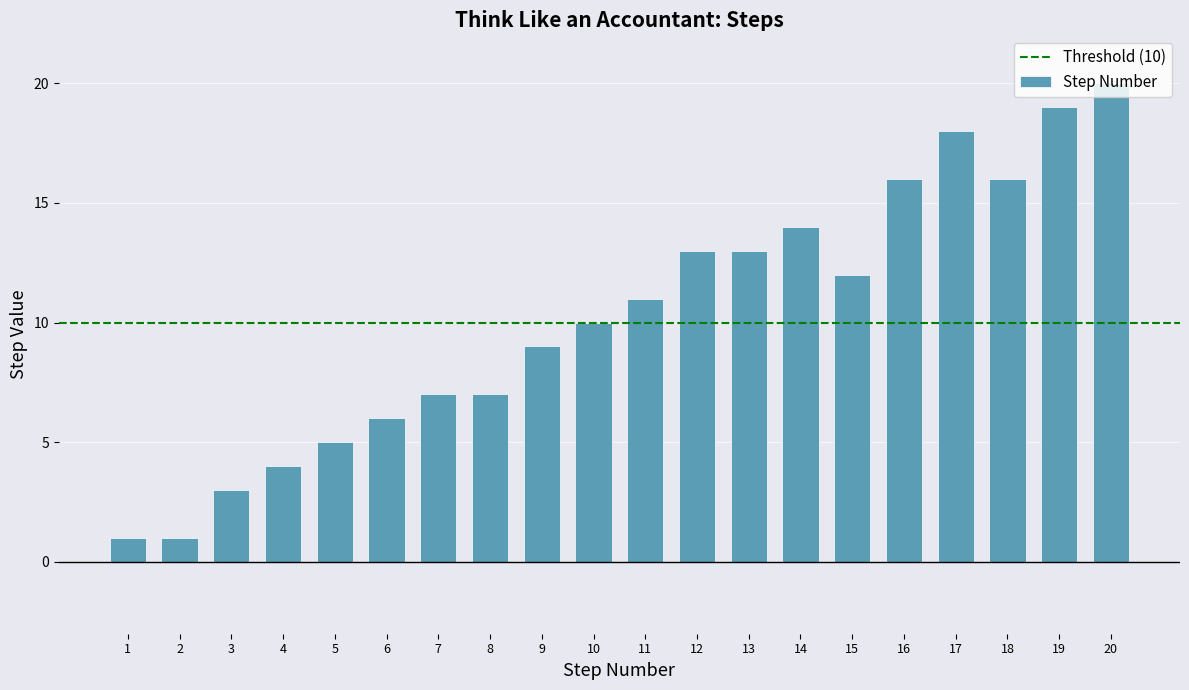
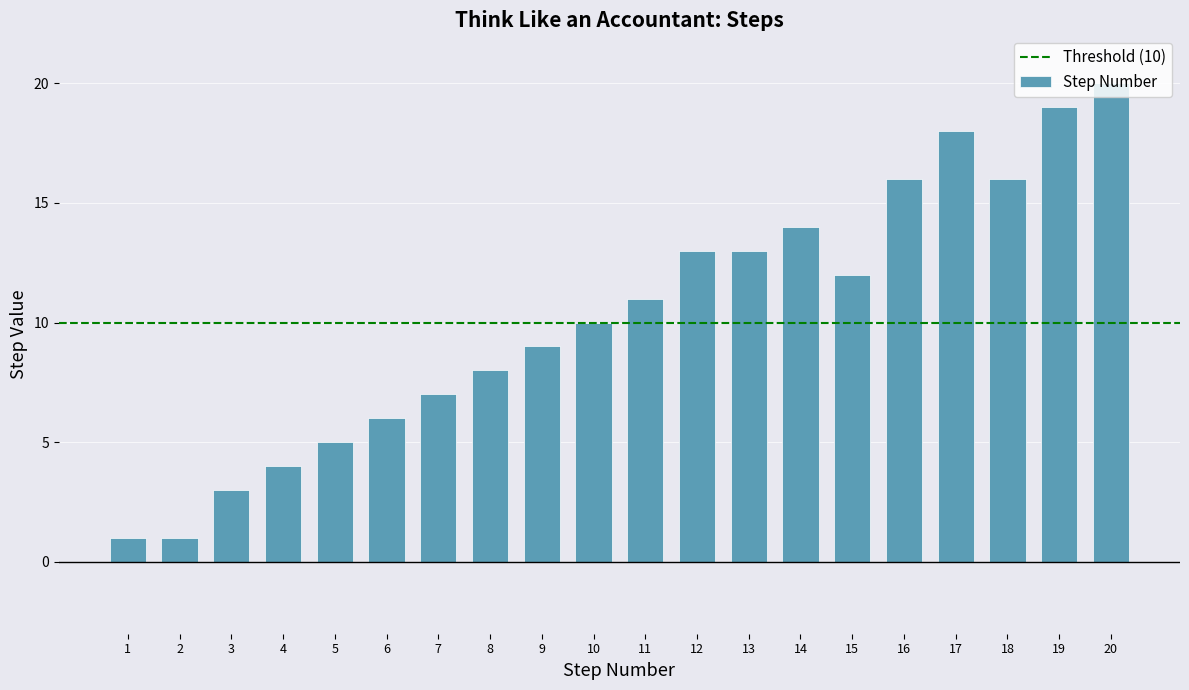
8: 7 -> 8
